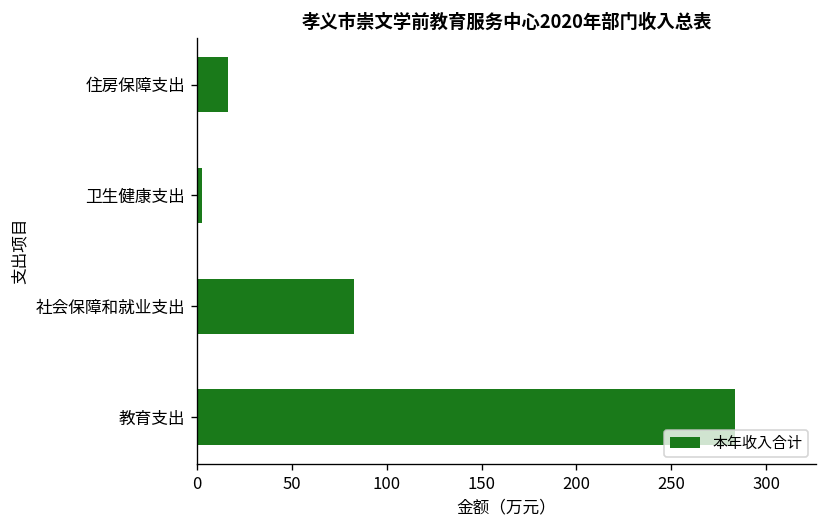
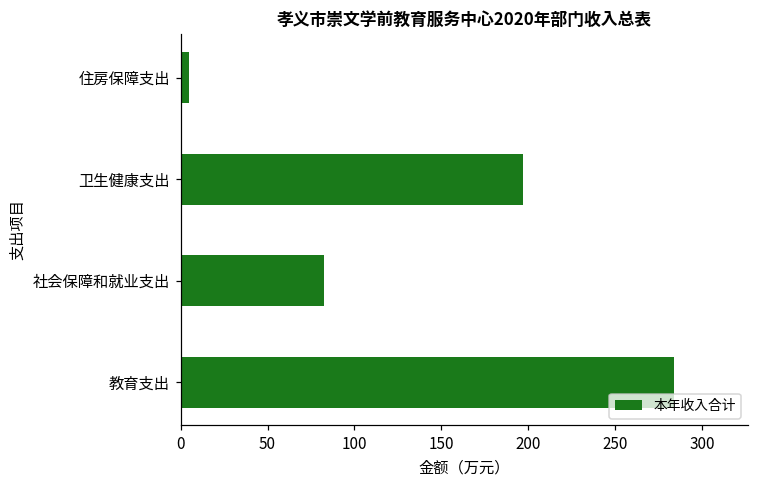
住房保障支出: 16 -> 5
卫生健康支出: 3 -> 197
